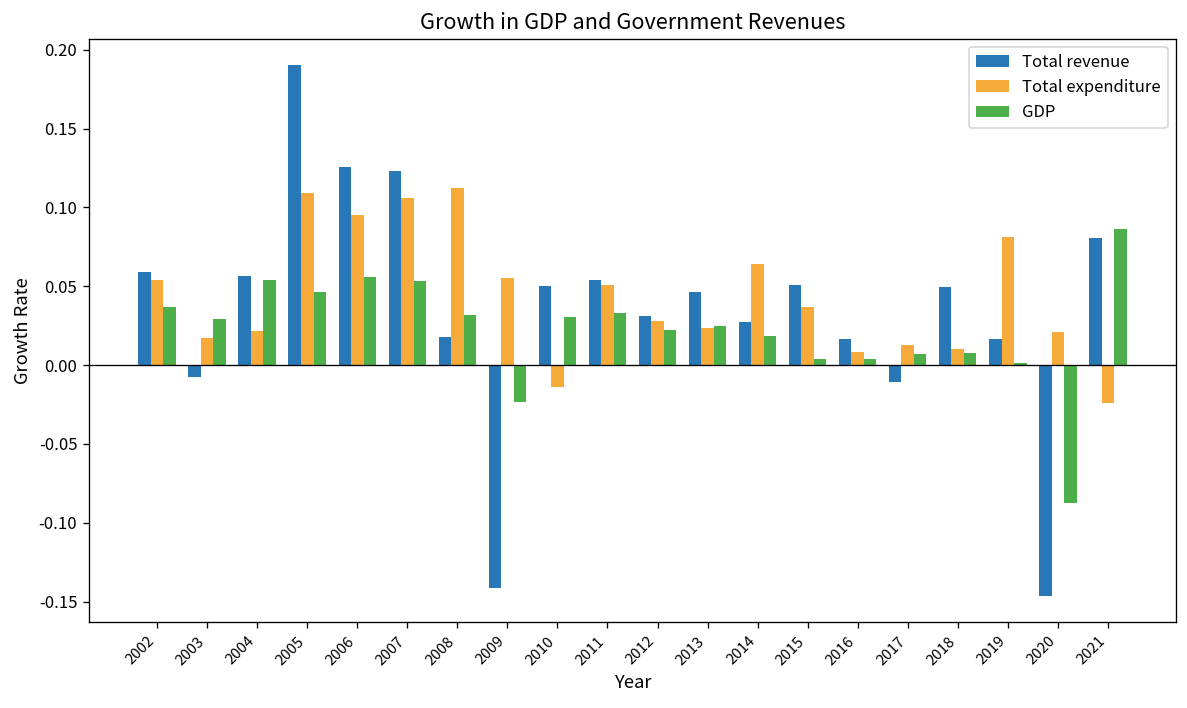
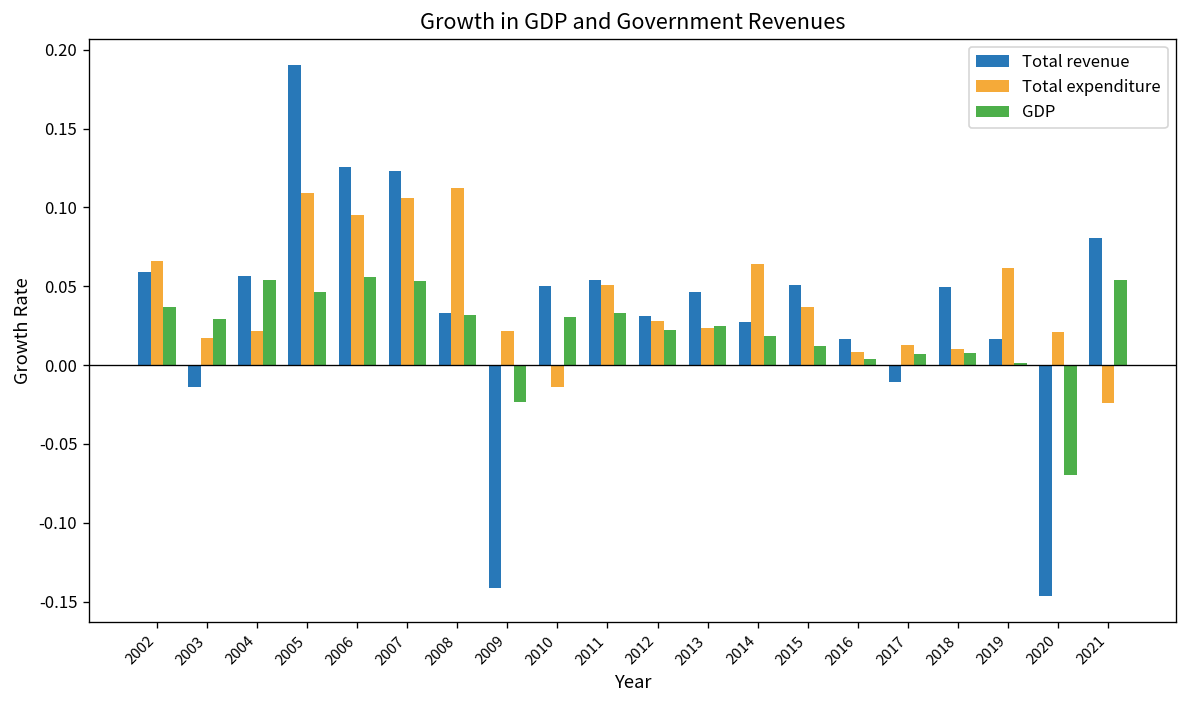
Total expenditure, 2002: 0.054 -> 0.066
Total revenue, 2003: -0.008 -> -0.014
Total revenue, 2008: 0.018 -> 0.033
Total expenditure, 2009: 0.055 -> 0.021
GDP, 2015: 0.004 -> 0.012
Total expenditure, 2019: 0.081 -> 0.062
GDP, 2020: -0.088 -> -0.070
GDP, 2021: 0.086 -> 0.054
